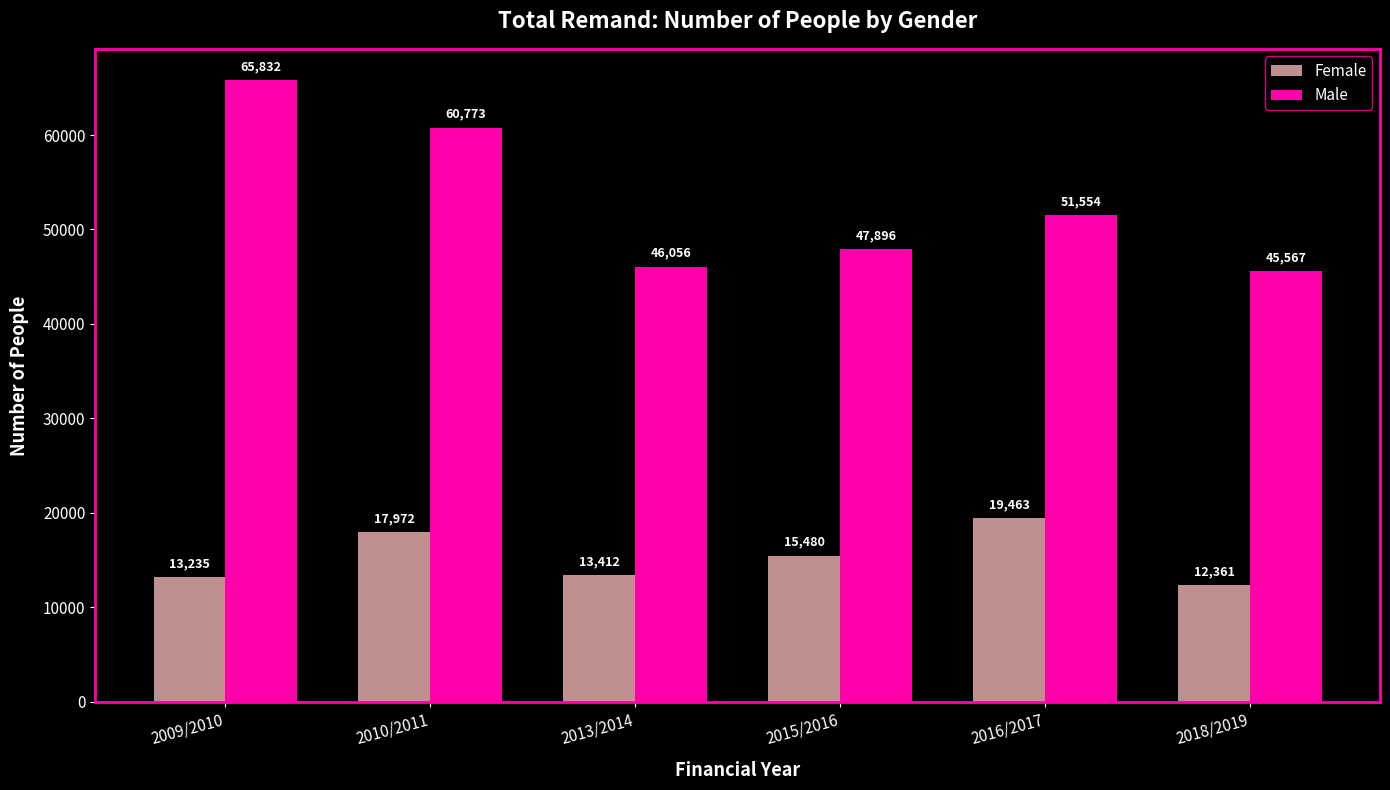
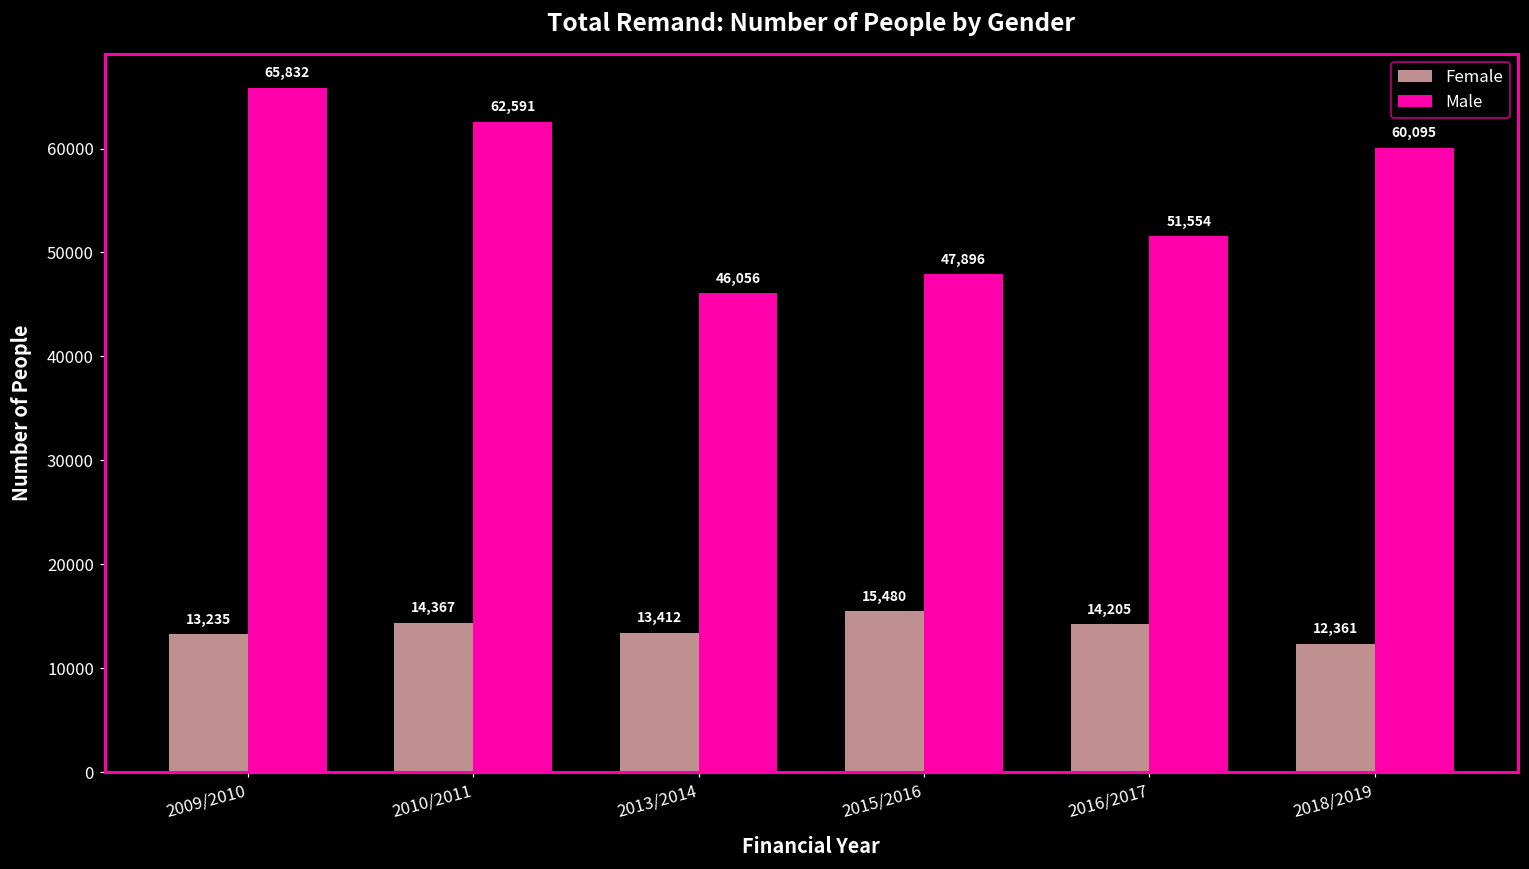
Female, 2010/2011: 17,972 -> 14,367
Male, 2010/2011: 60,773 -> 62,591
Female, 2016/2017: 19,463 -> 14,205
Male, 2018/2019: 45,567 -> 60,095
